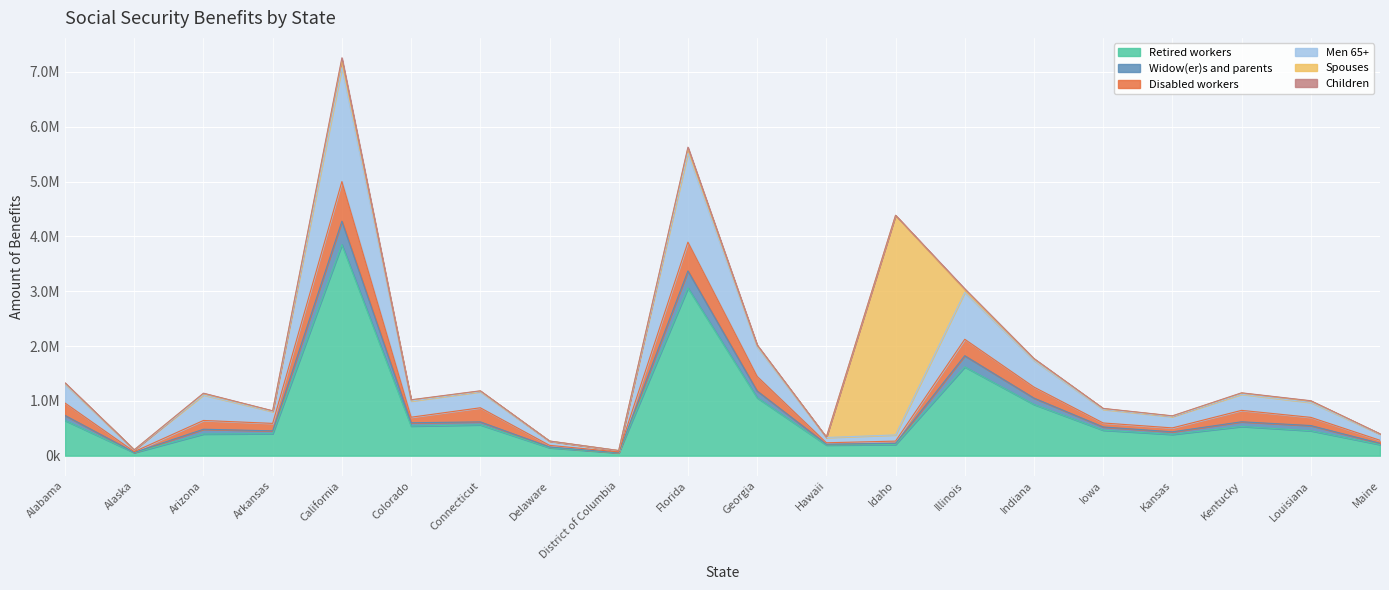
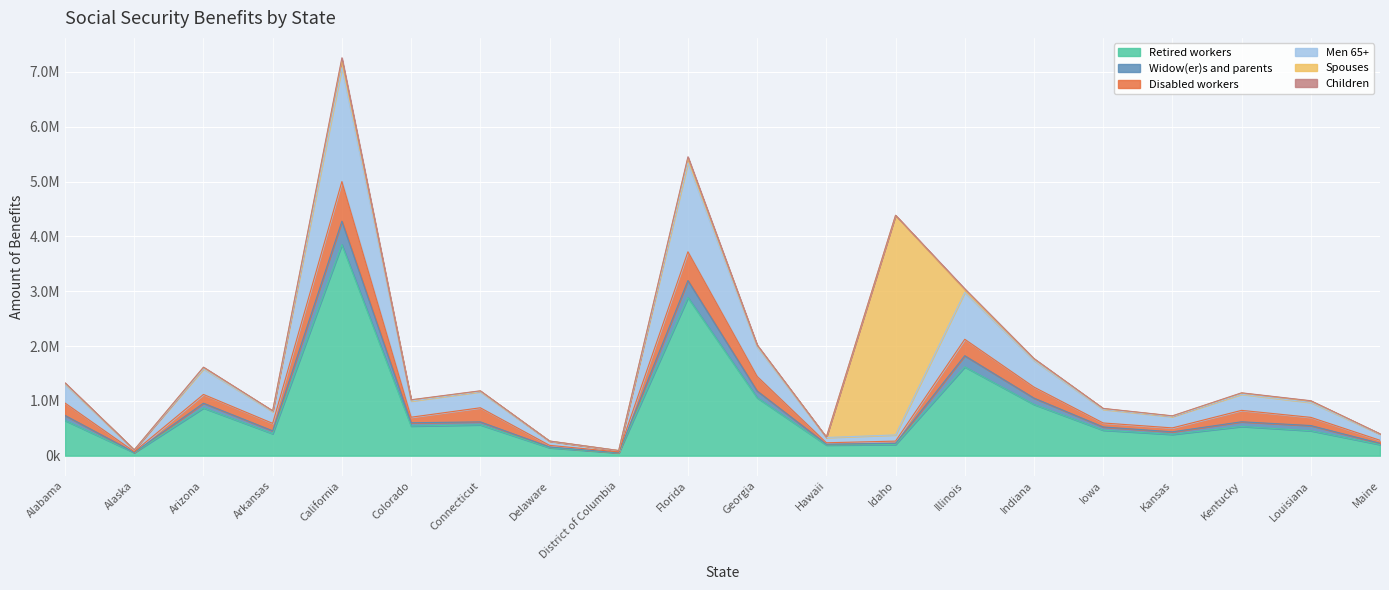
Retired workers, Arizona: 400000 -> 900000
Retired workers, Florida: 3100000 -> 2900000
